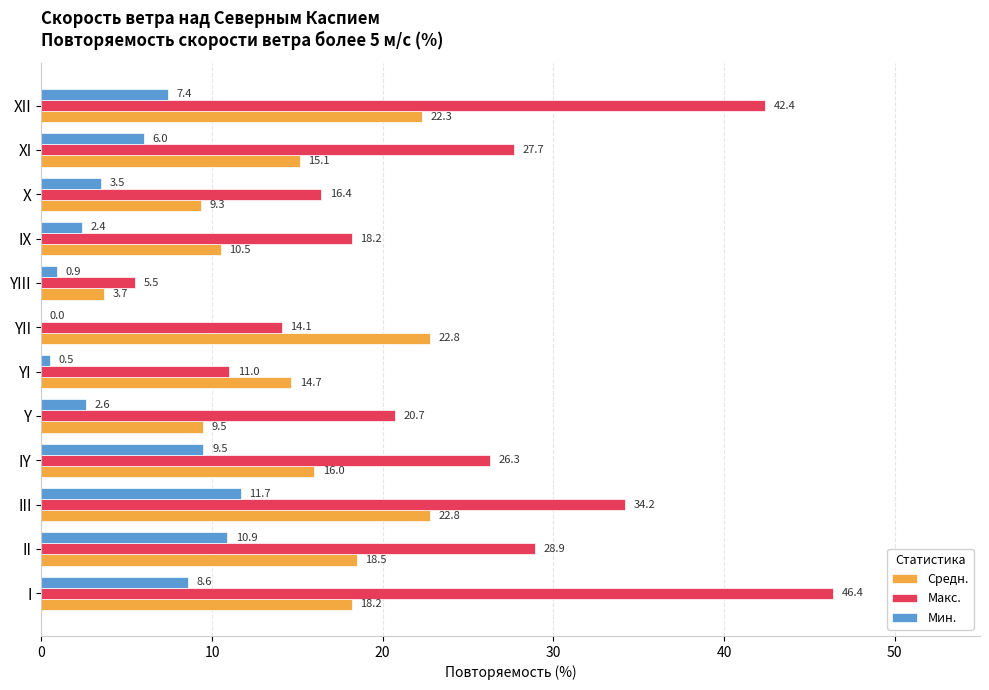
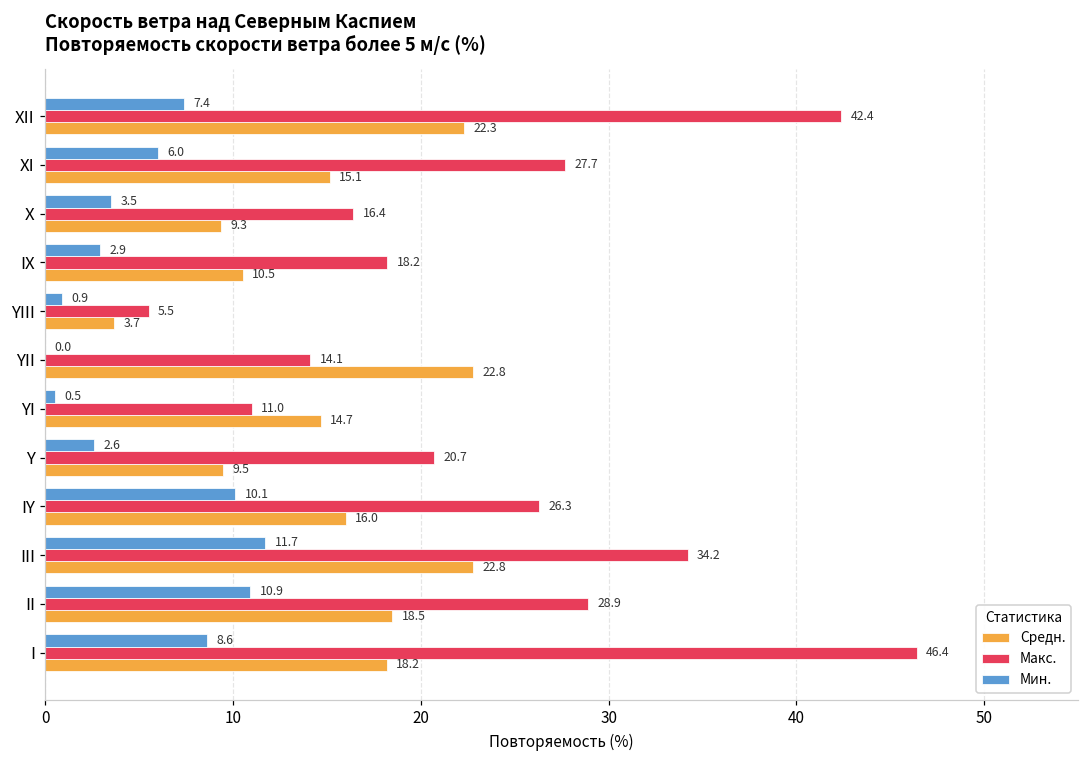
Мин., IX: 2.4 -> 2.9
Мин., IY: 9.5 -> 10.1
